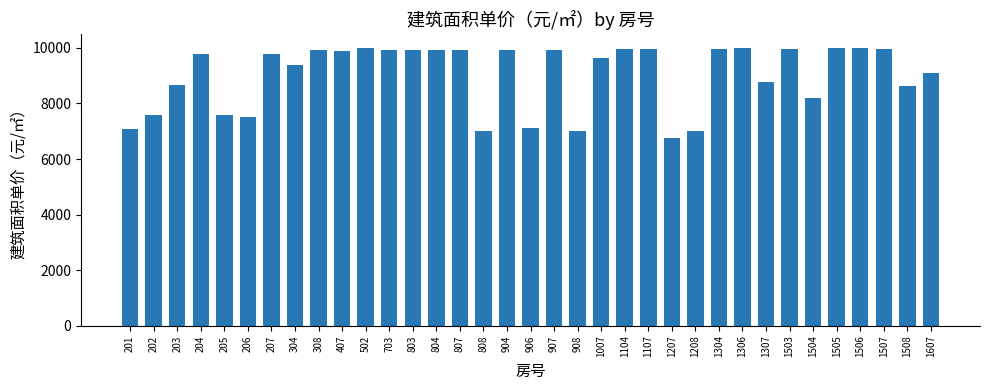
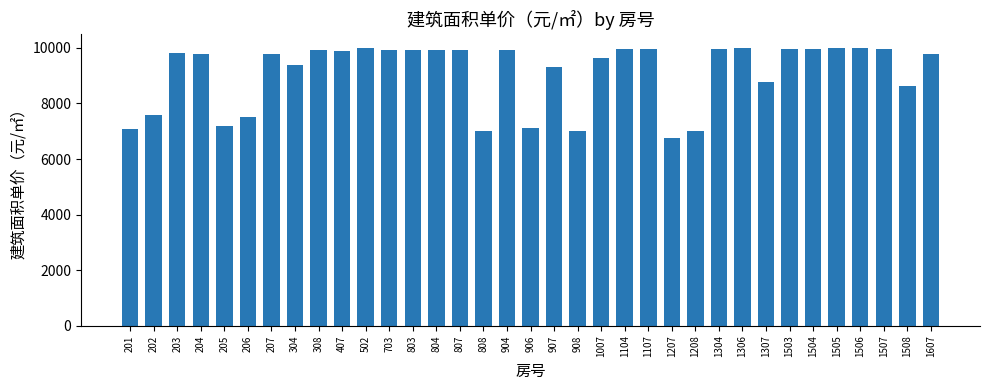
203: 8600 -> 9800
205: 7600 -> 7200
907: 9900 -> 9300
1504: 8200 -> 10000
1607: 9100 -> 9800
